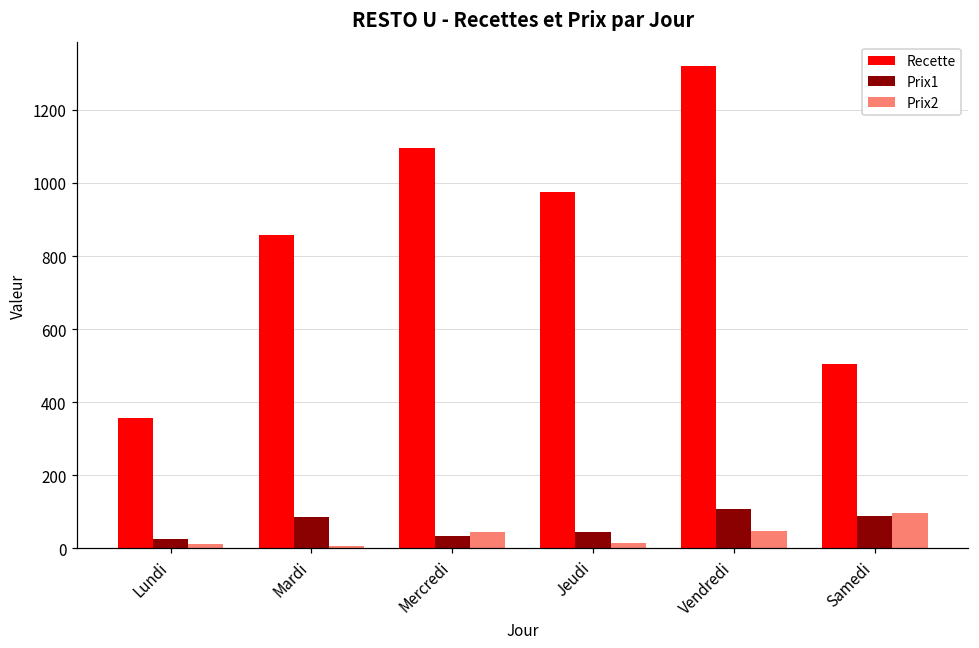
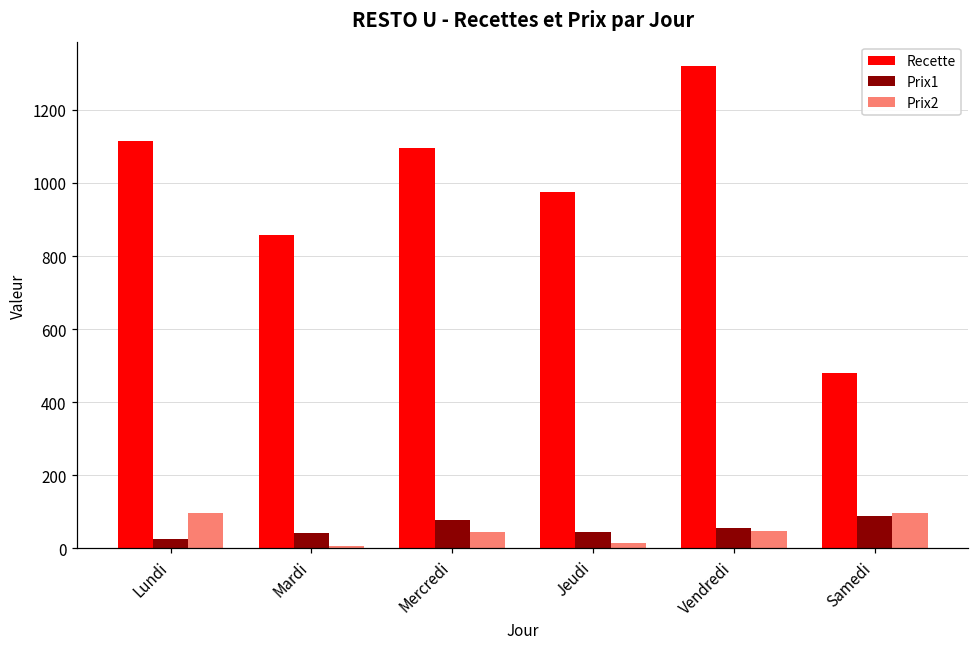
Recette, Lundi: 360 -> 1120
Prix2, Lundi: 10 -> 100
Prix1, Mardi: 90 -> 40
Prix1, Mercredi: 40 -> 80
Prix1, Vendredi: 110 -> 60
Recette, Samedi: 510 -> 480
